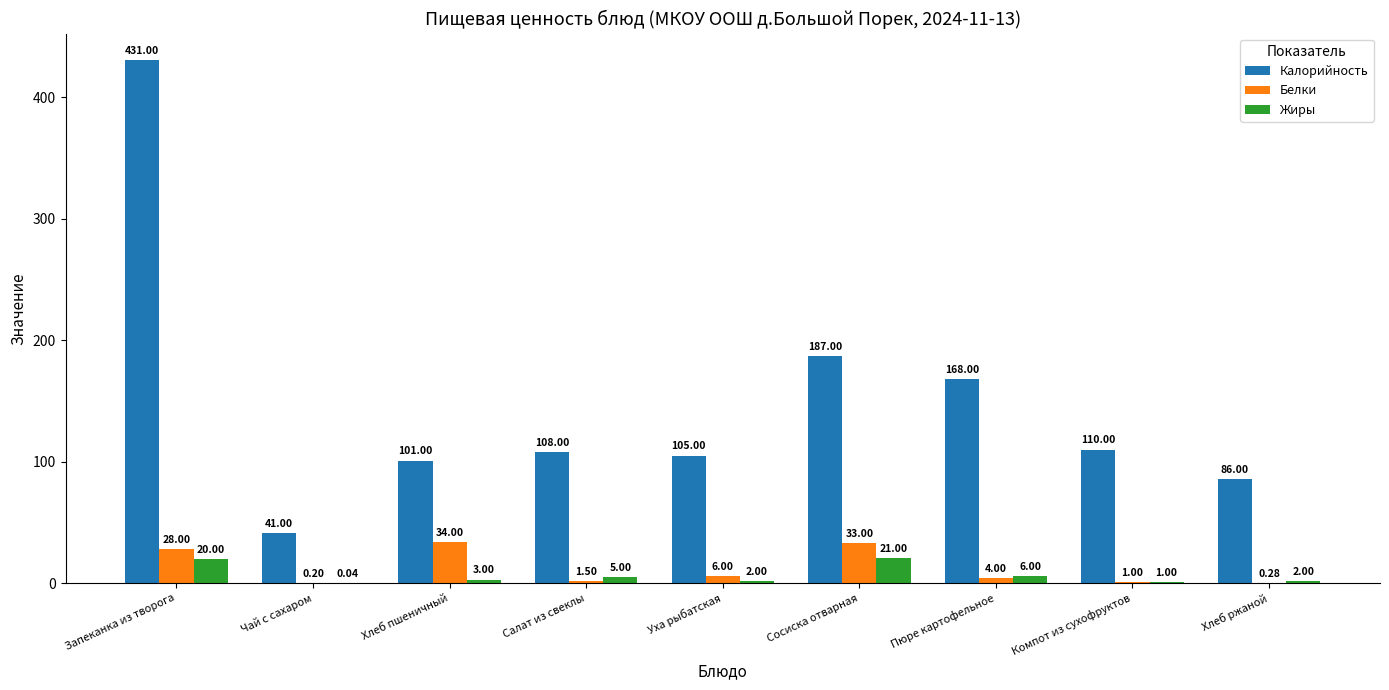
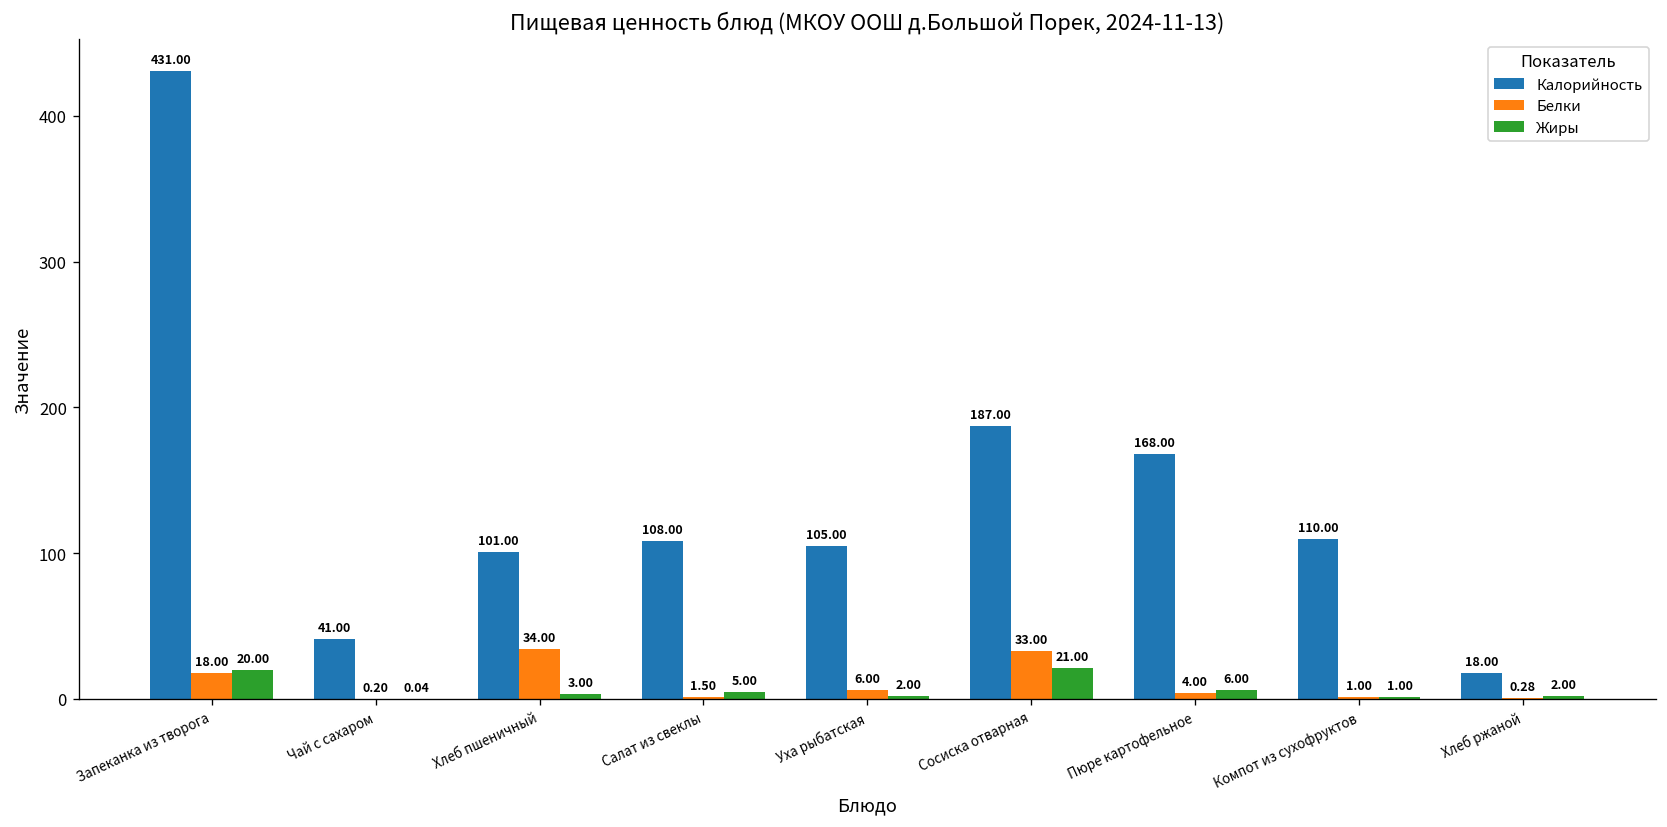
Белки, Запеканка из творога: 28.00 -> 18.00
Калорийность, Хлеб ржаной: 86.00 -> 18.00
